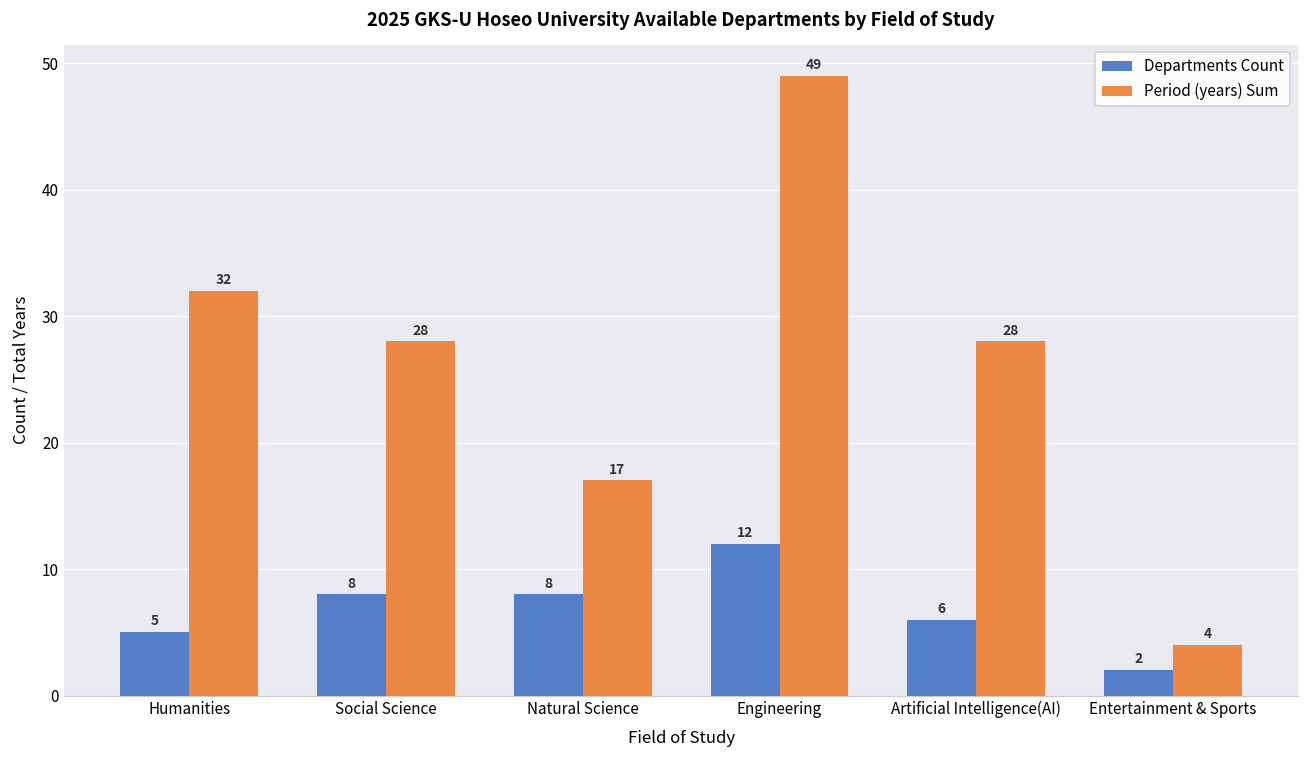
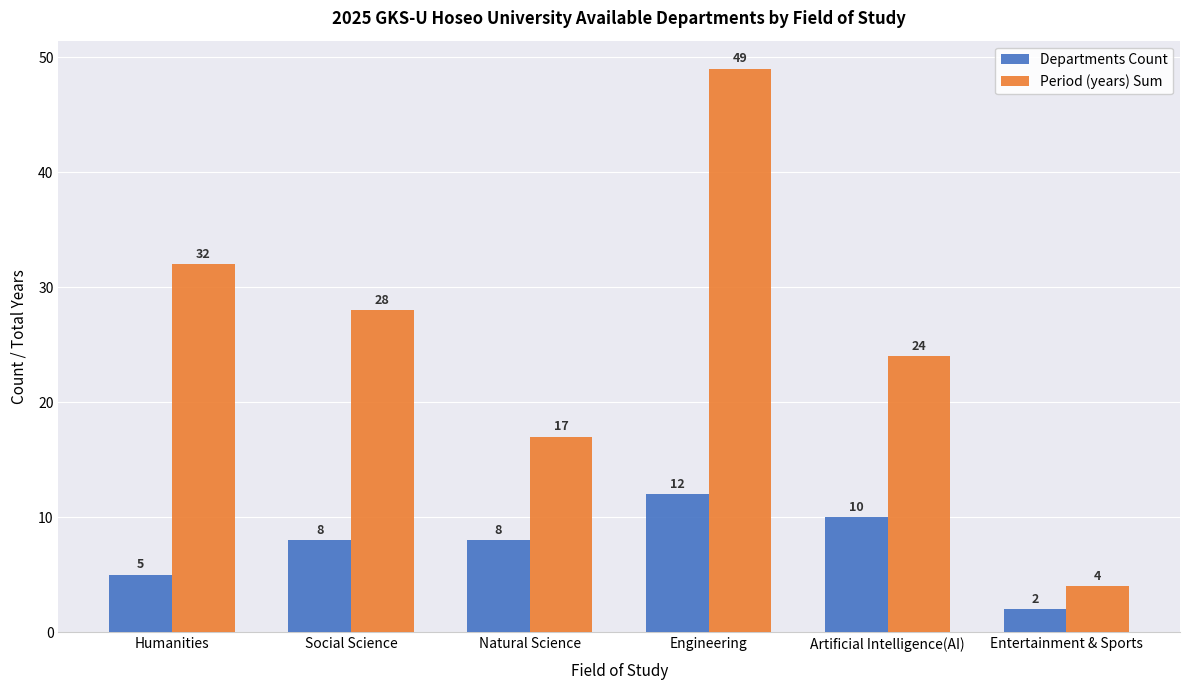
Departments Count, Artificial Intelligence(AI): 6 -> 10
Period (years) Sum, Artificial Intelligence(AI): 28 -> 24
